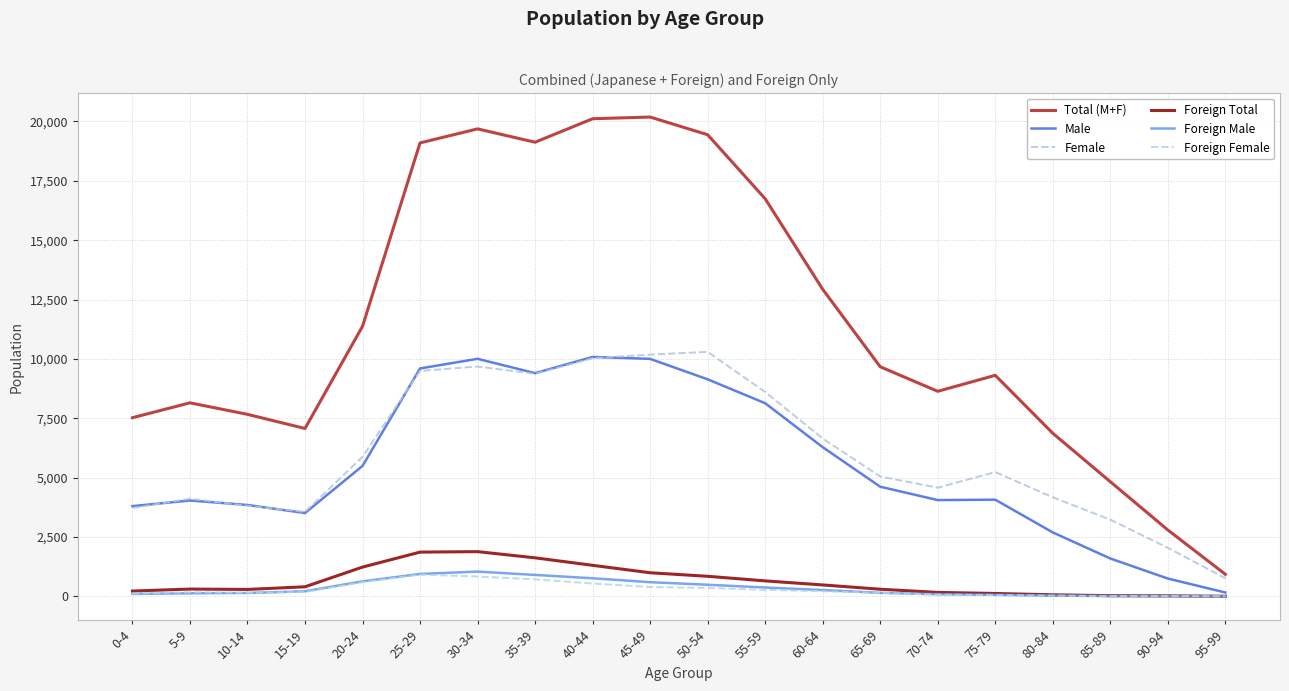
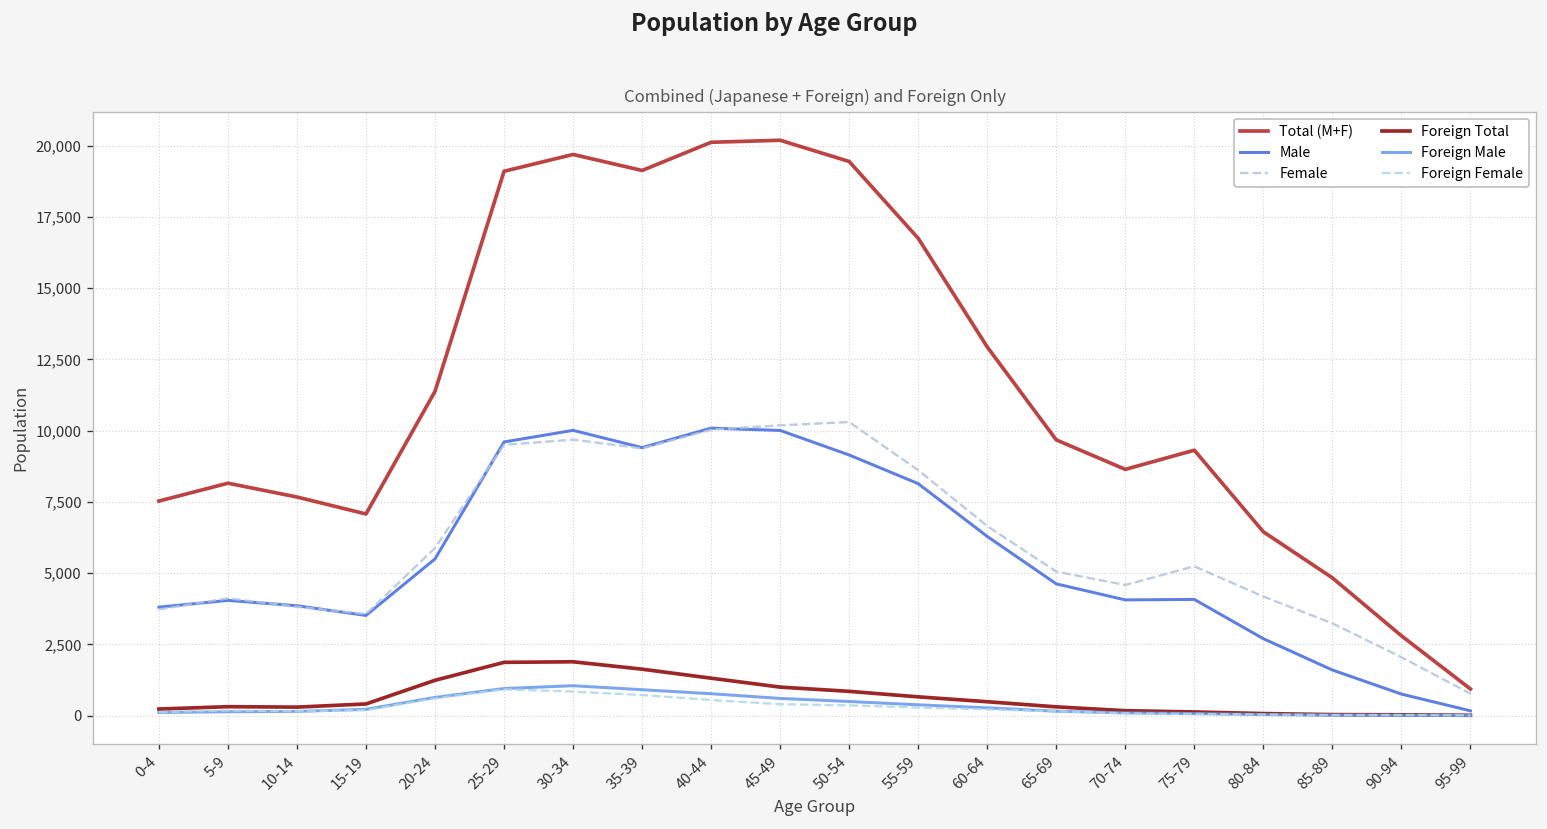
Total (M+F), 80-84: 6,900 -> 6,400
